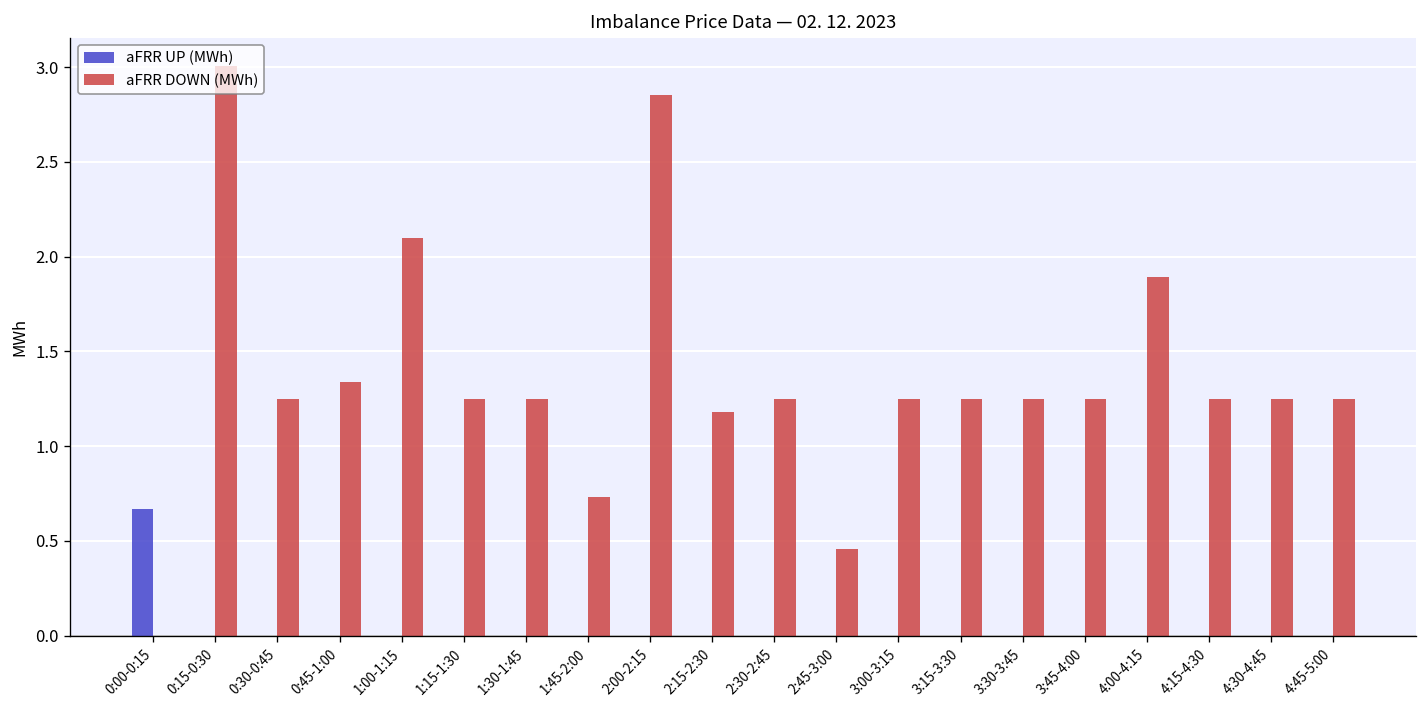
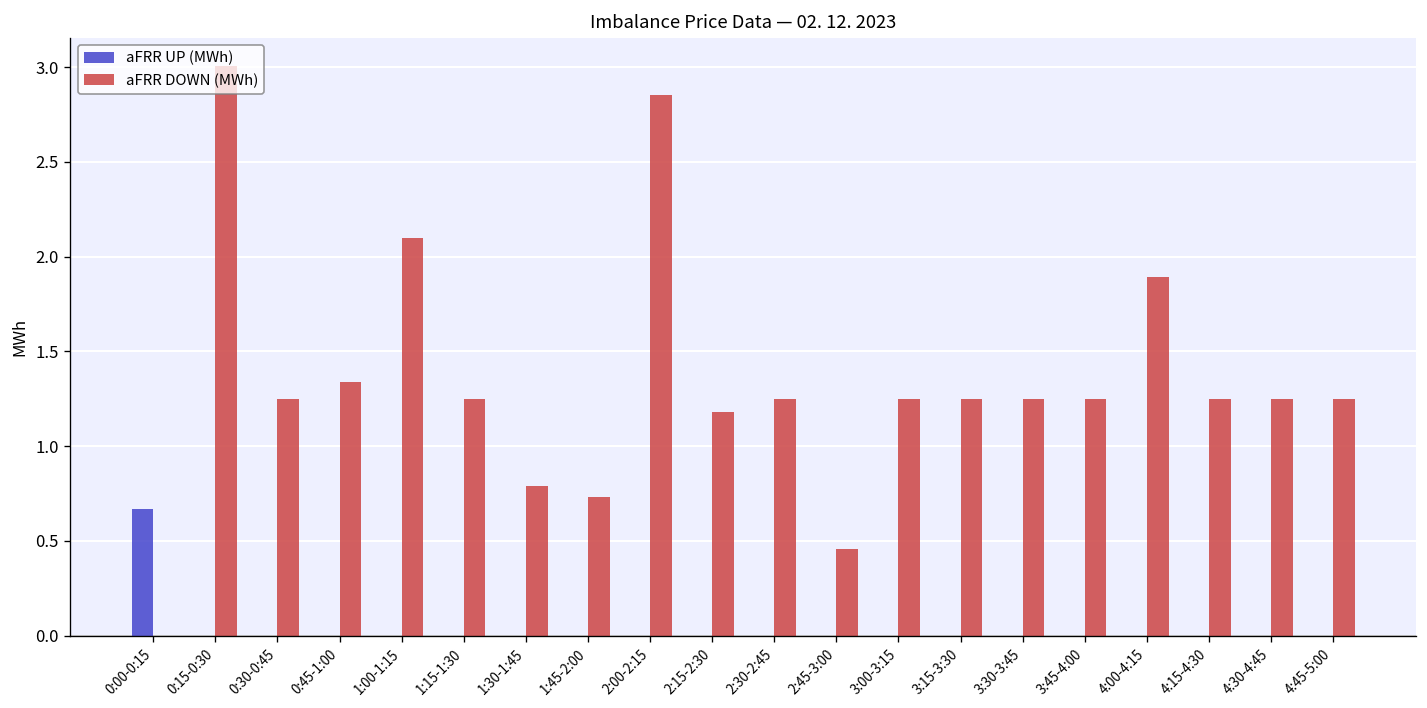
aFRR DOWN (MWh), 1:30-1:45: 1.25 -> 0.79
